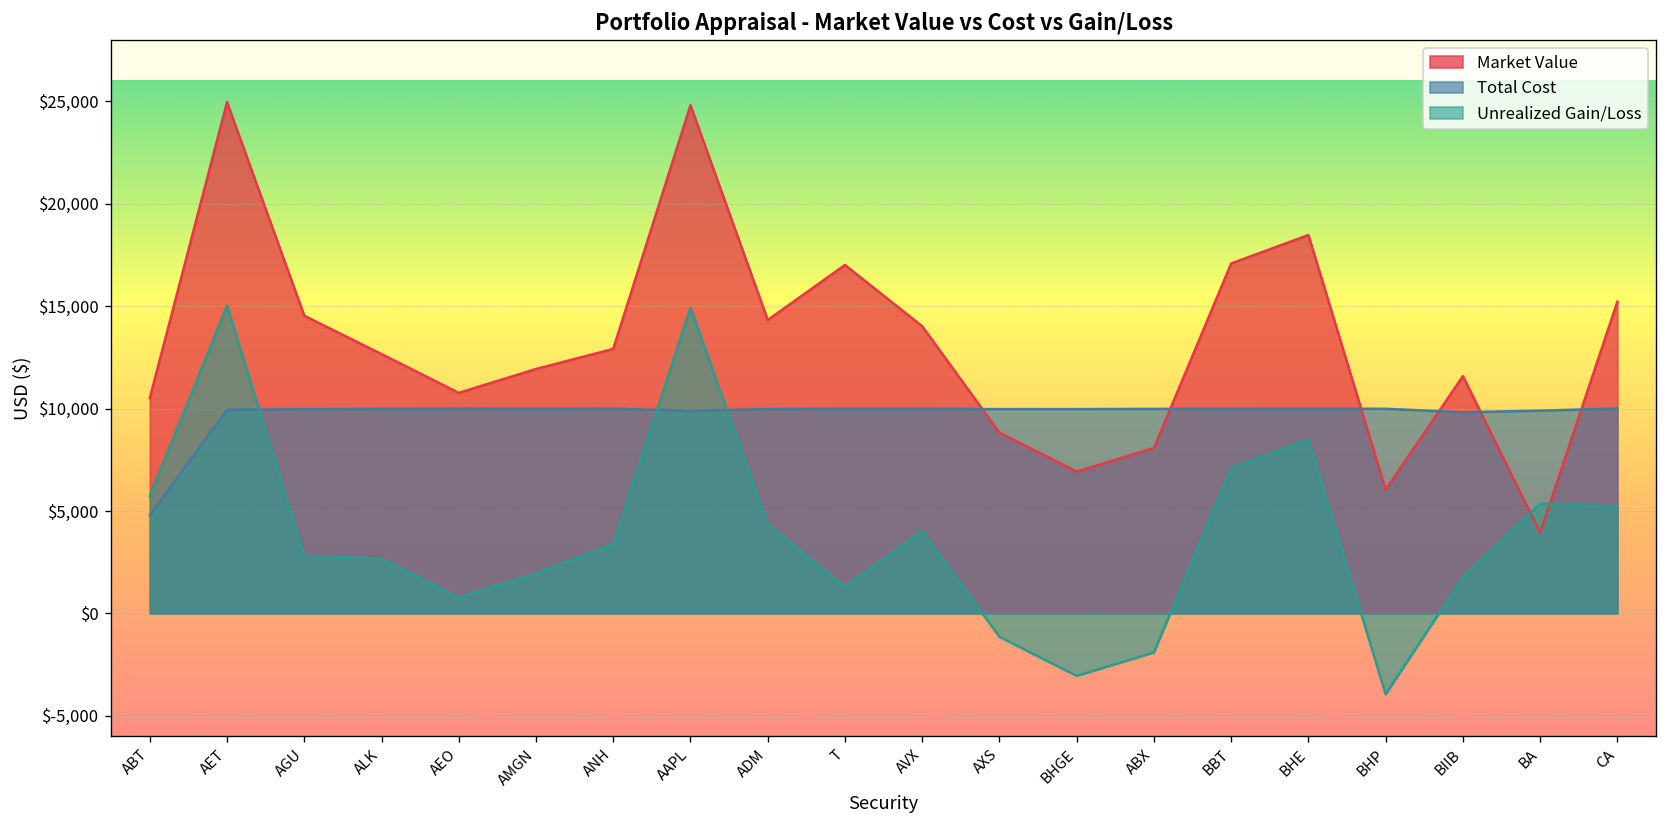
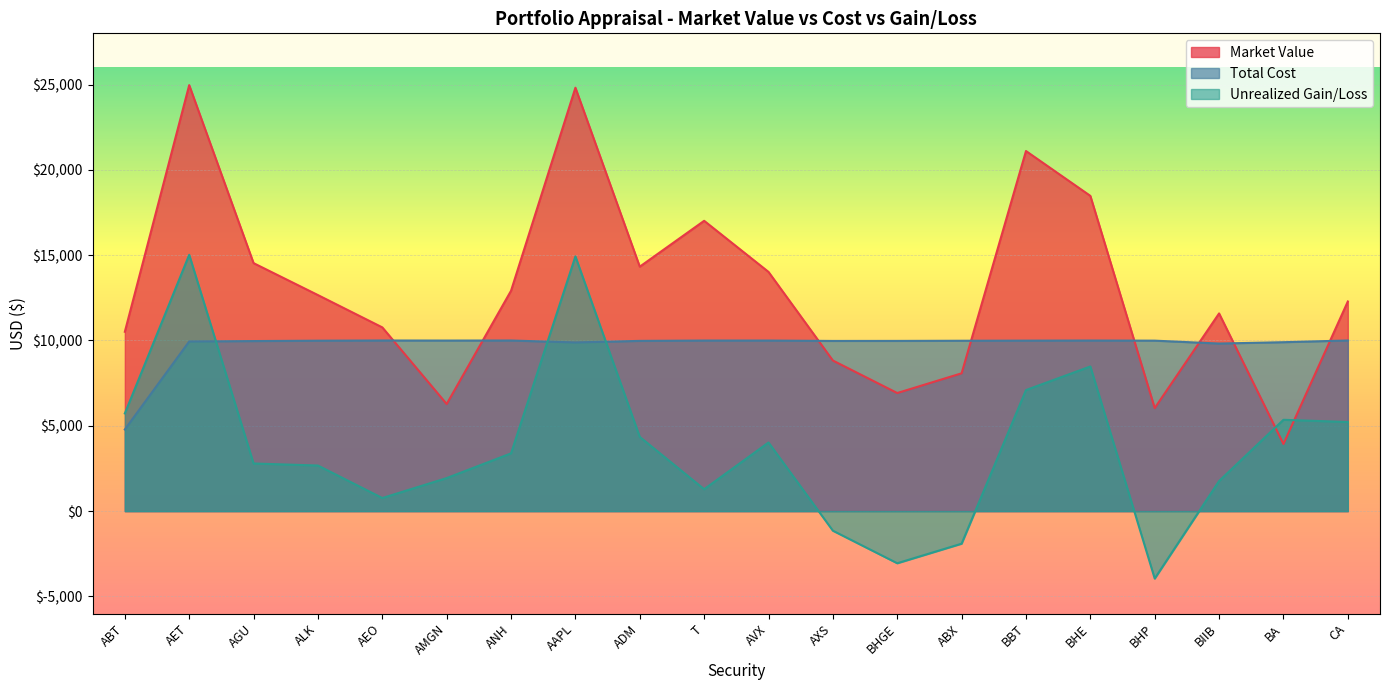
Market Value, AMGN: $11,900 -> $6,300
Market Value, BBT: $17,100 -> $21,100
Market Value, CA: $15,200 -> $12,300
